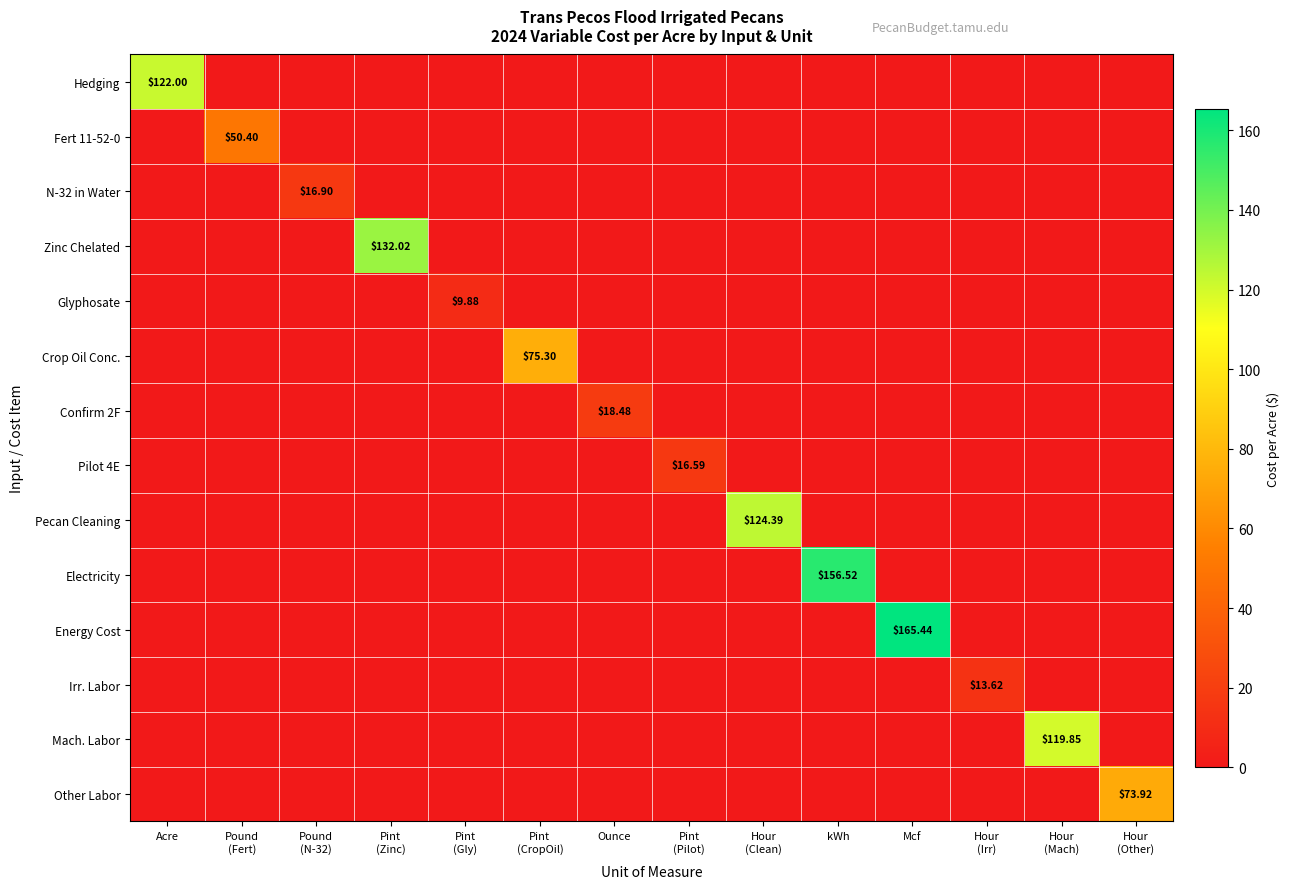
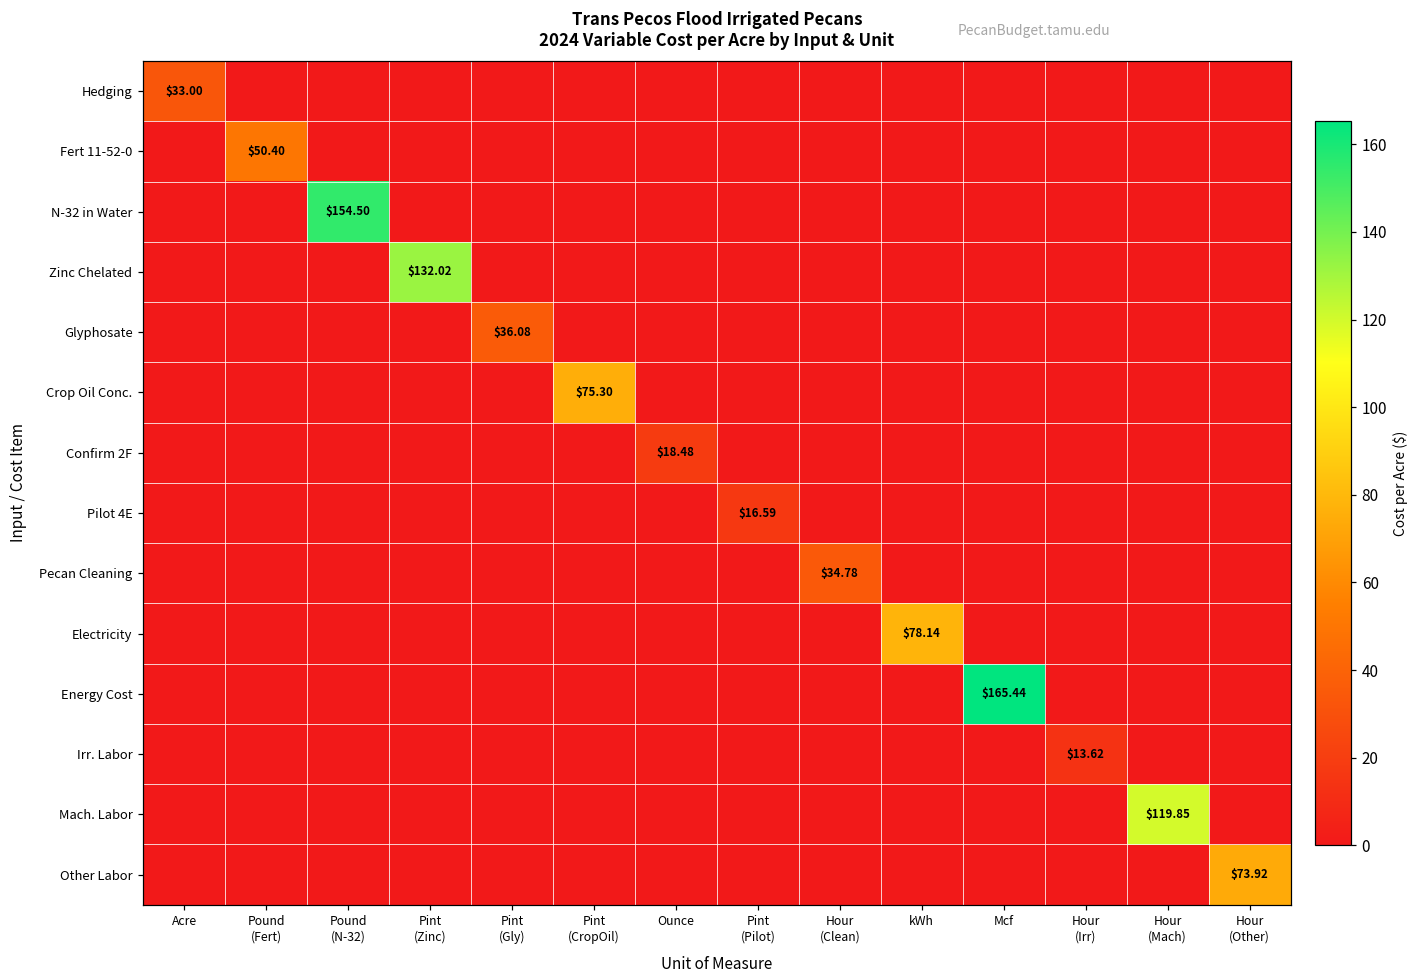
Hedging, Acre: $122.00 -> $33.00
N-32 in Water, Pound (N-32): $16.90 -> $154.50
Glyphosate, Pint (Gly): $9.88 -> $36.08
Pecan Cleaning, Hour (Clean): $124.39 -> $34.78
Electricity, kWh: $156.52 -> $78.14
